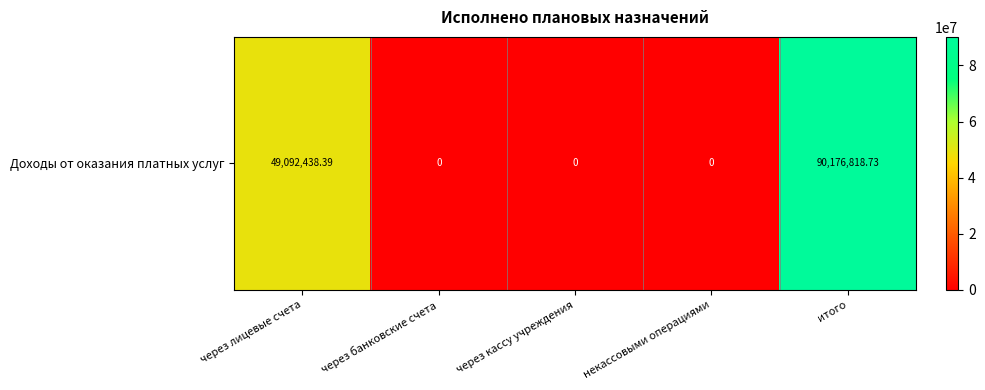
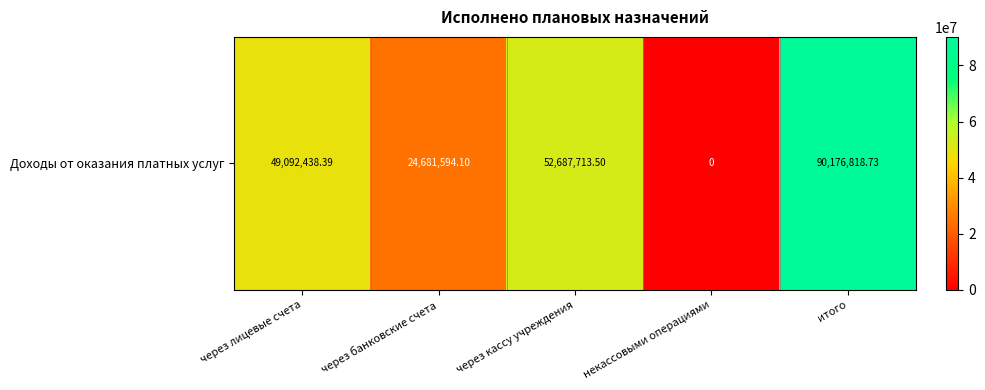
Доходы от оказания платных услуг, через банковские счета: 0 -> 24,681,594.10
Доходы от оказания платных услуг, через кассу учреждения: 0 -> 52,687,713.50
